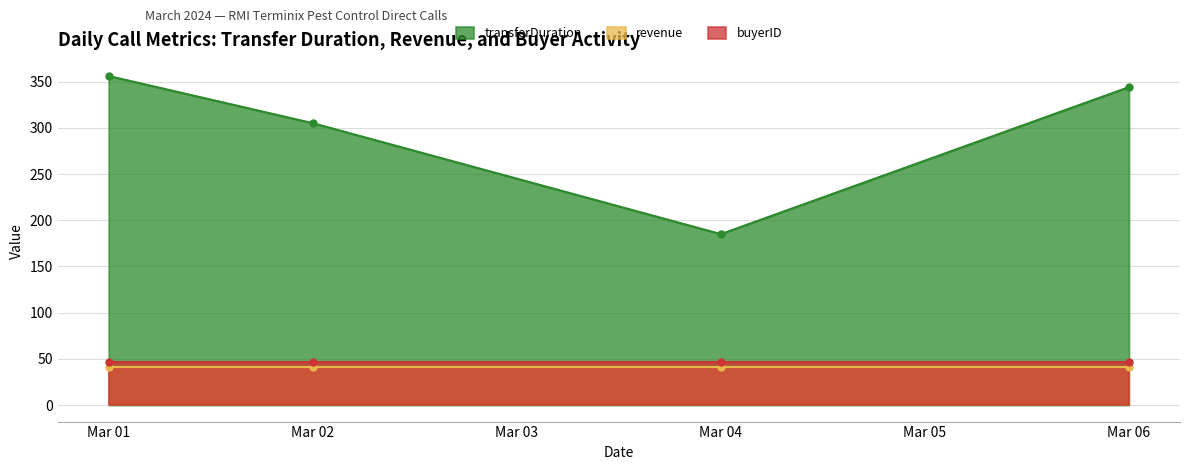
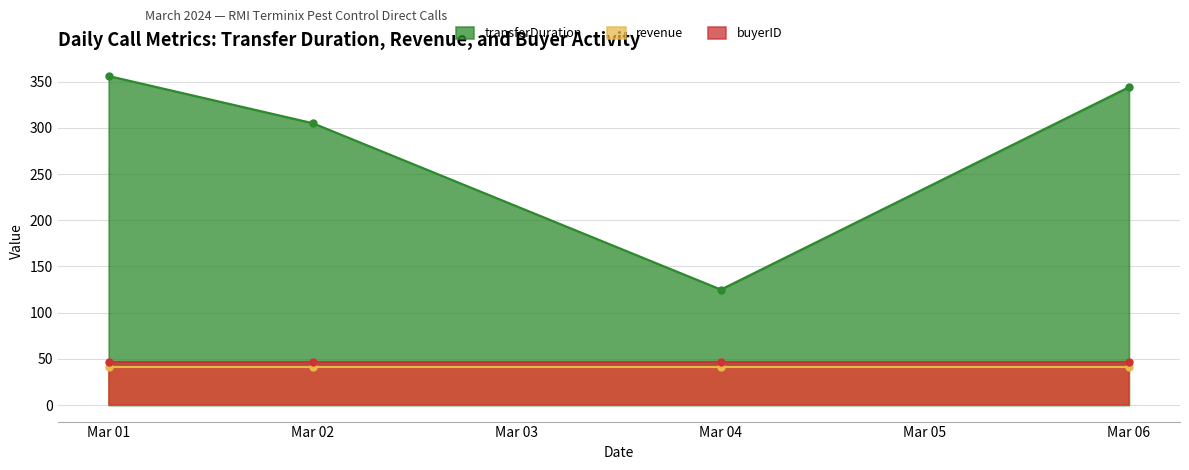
transferDuration, Mar 04: 190 -> 130
